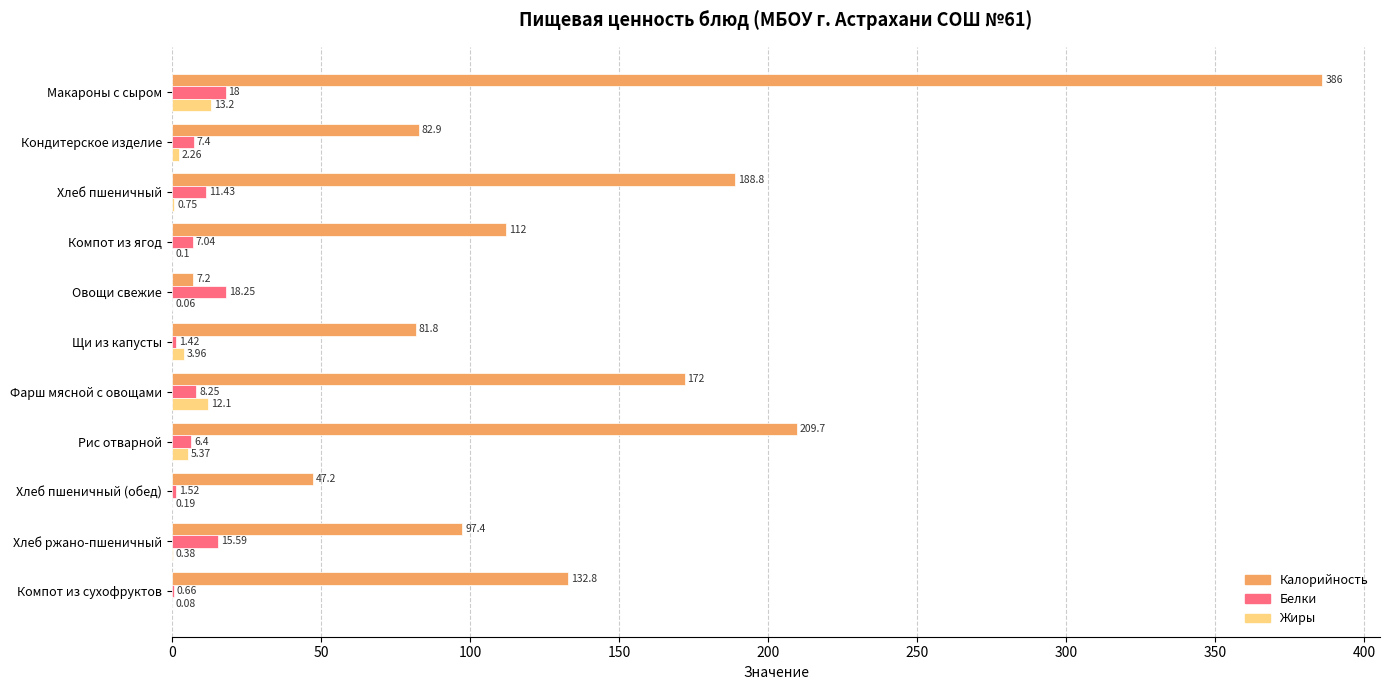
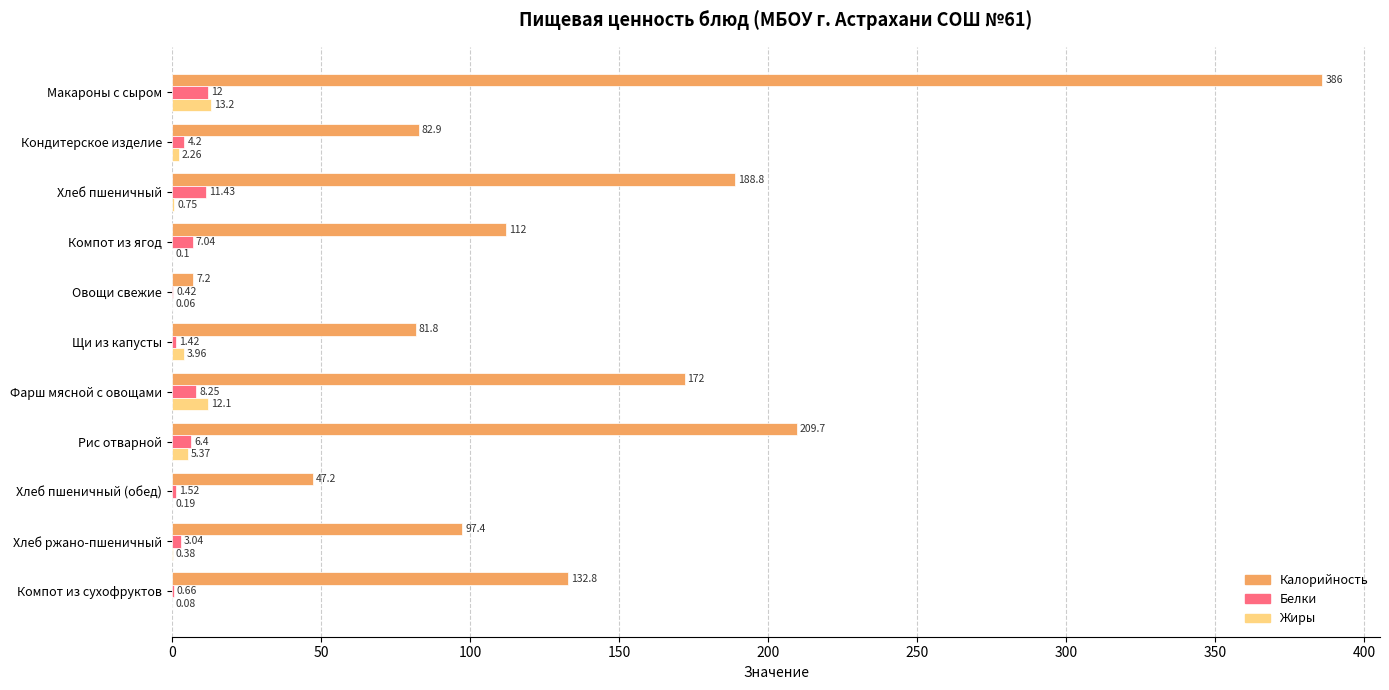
Белки, Макароны с сыром: 18 -> 12
Белки, Кондитерское изделие: 7.4 -> 4.2
Белки, Овощи свежие: 18.25 -> 0.42
Белки, Хлеб ржано-пшеничный: 15.59 -> 3.04
